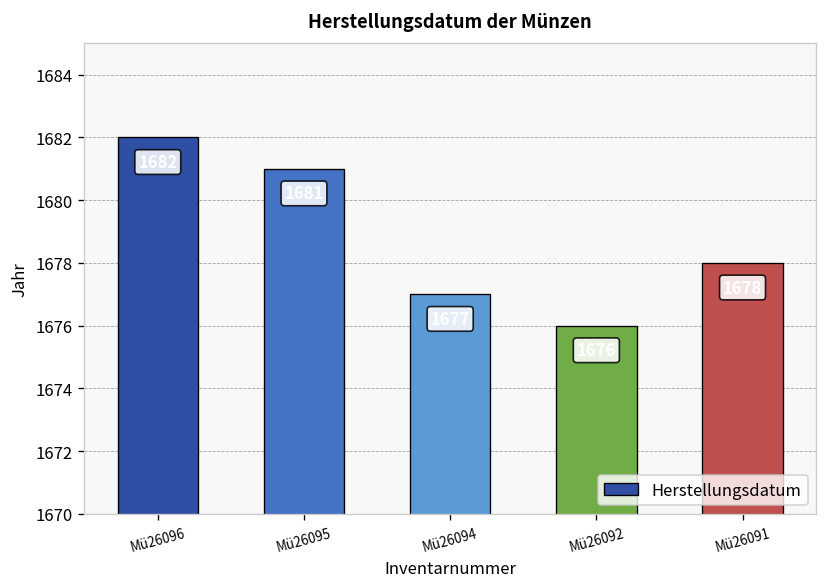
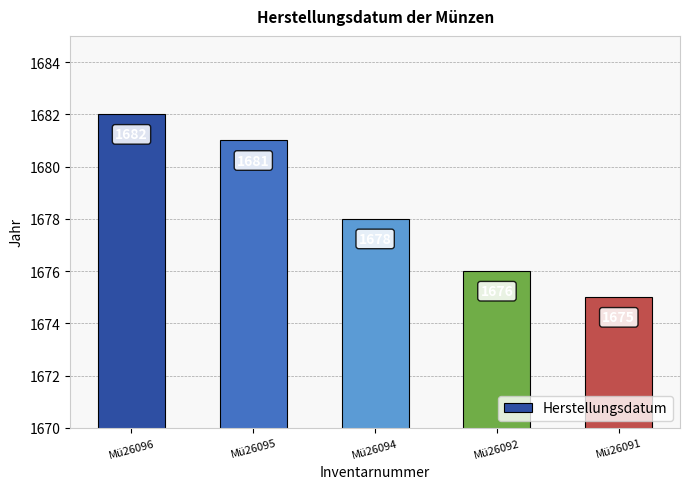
Mü26094: 1677 -> 1678
Mü26091: 1678 -> 1675
